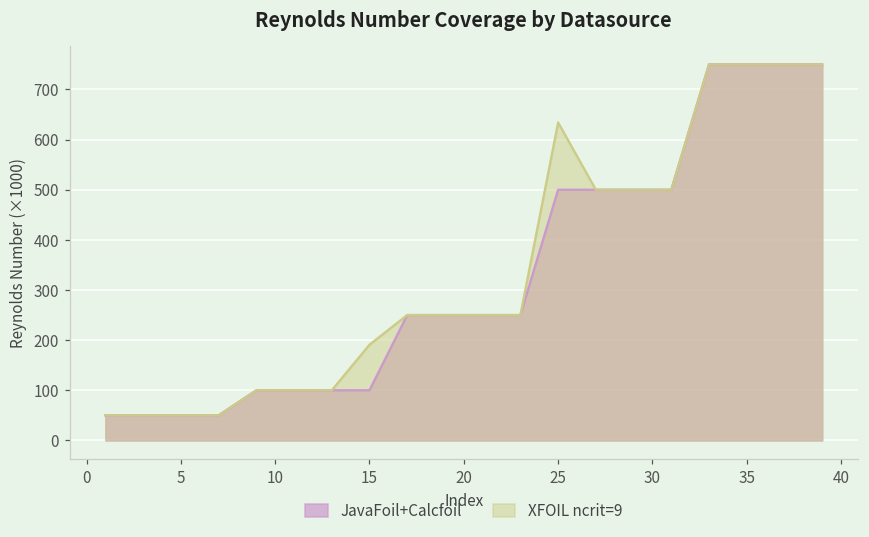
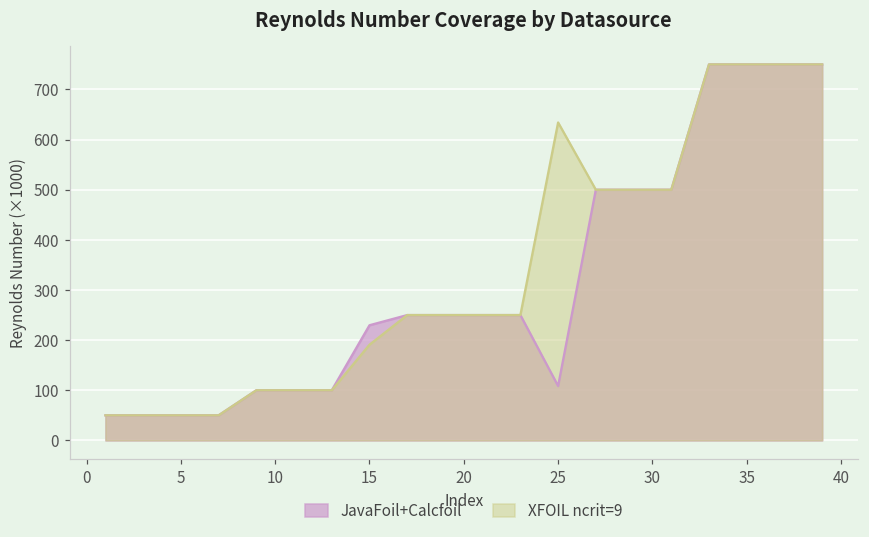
JavaFoil+Calcfoil, 15: 100 -> 230
JavaFoil+Calcfoil, 25: 500 -> 110
